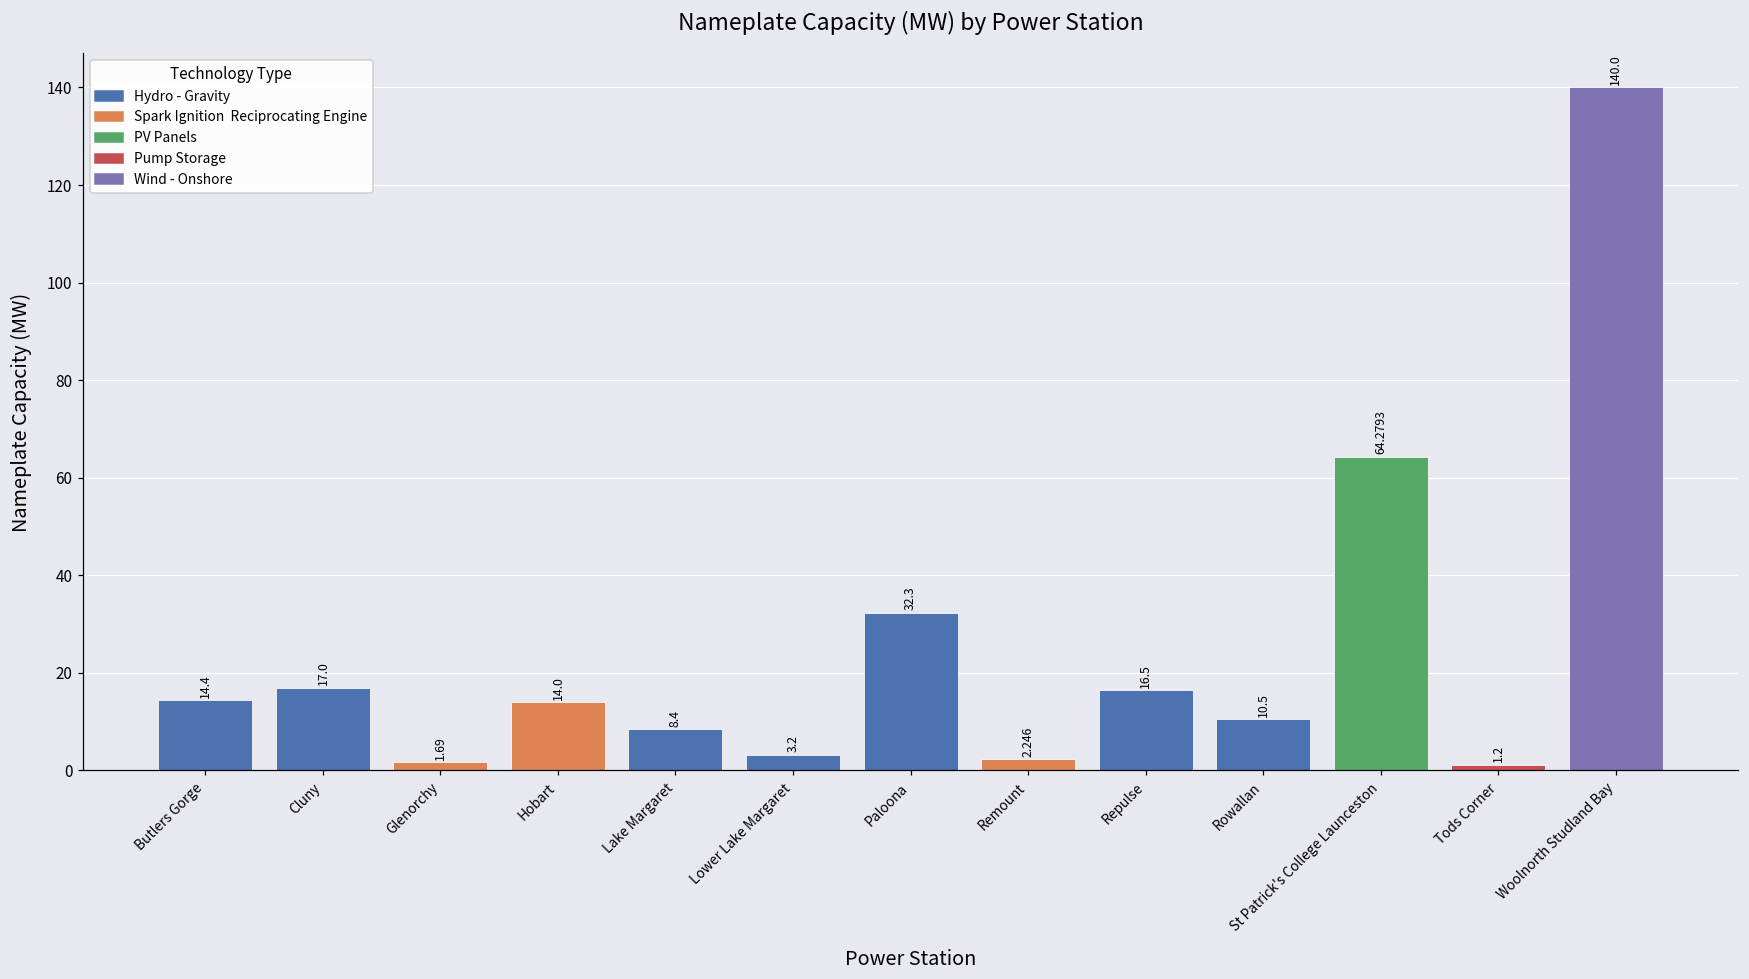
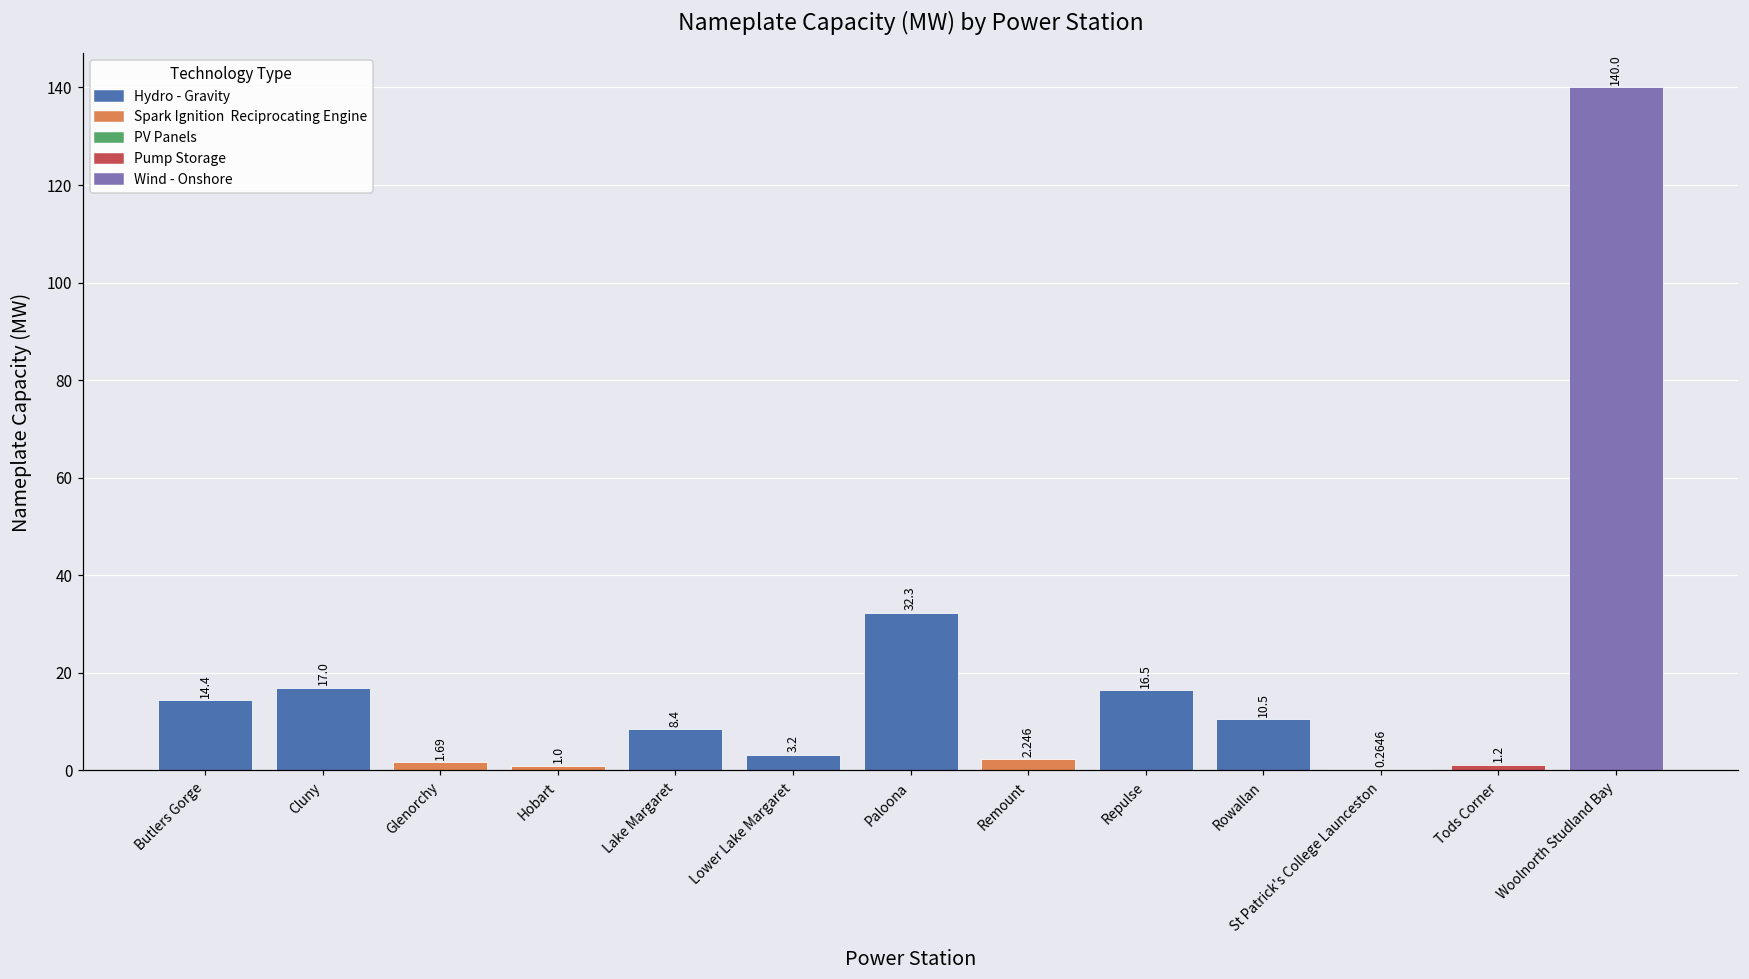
Hobart: 14.0 -> 1.0
St Patrick's College Launceston: 64.2793 -> 0.2646
